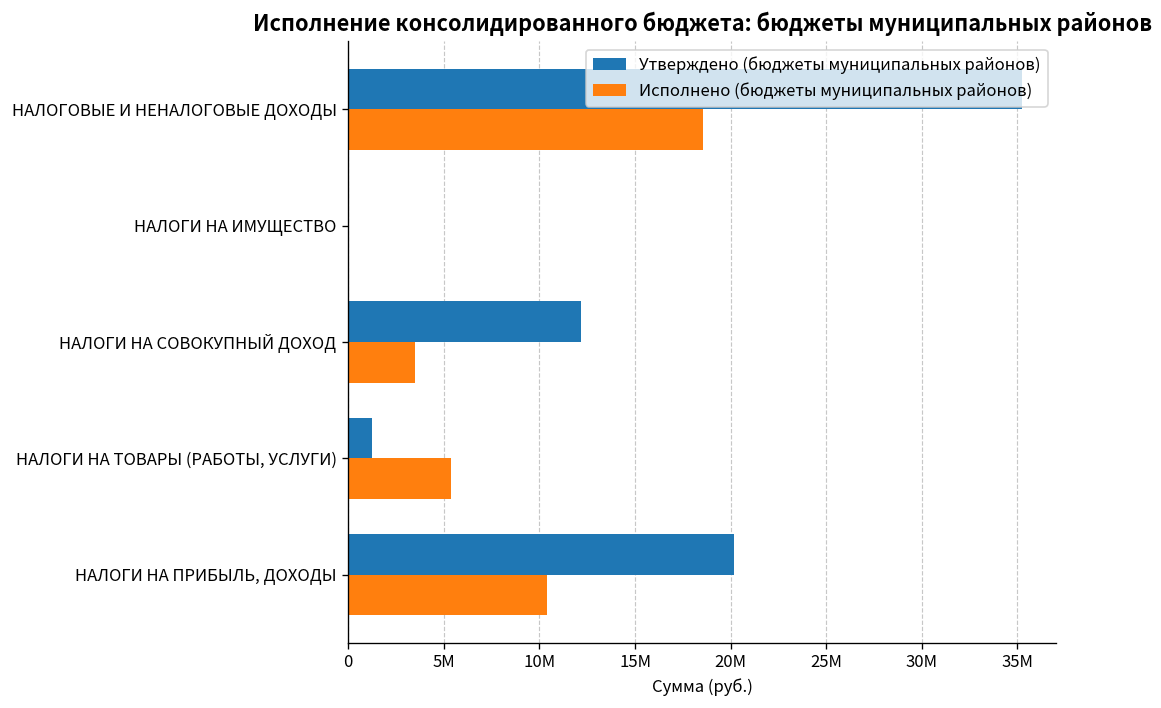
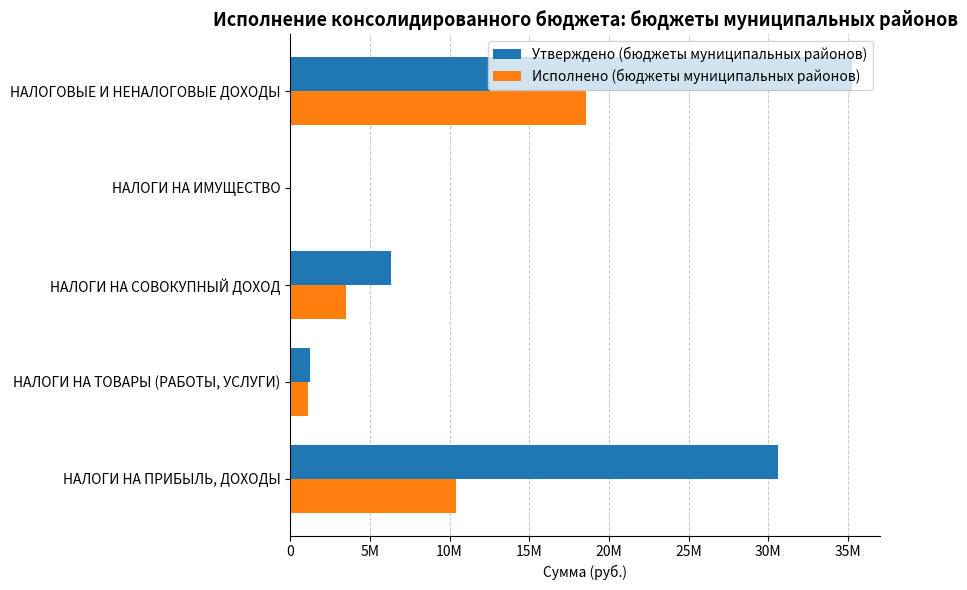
Утверждено (бюджеты муниципальных районов), НАЛОГИ НА СОВОКУПНЫЙ ДОХОД: 12200000 -> 6300000
Исполнено (бюджеты муниципальных районов), НАЛОГИ НА ТОВАРЫ (РАБОТЫ, УСЛУГИ): 5400000 -> 1100000
Утверждено (бюджеты муниципальных районов), НАЛОГИ НА ПРИБЫЛЬ, ДОХОДЫ: 20200000 -> 30600000
